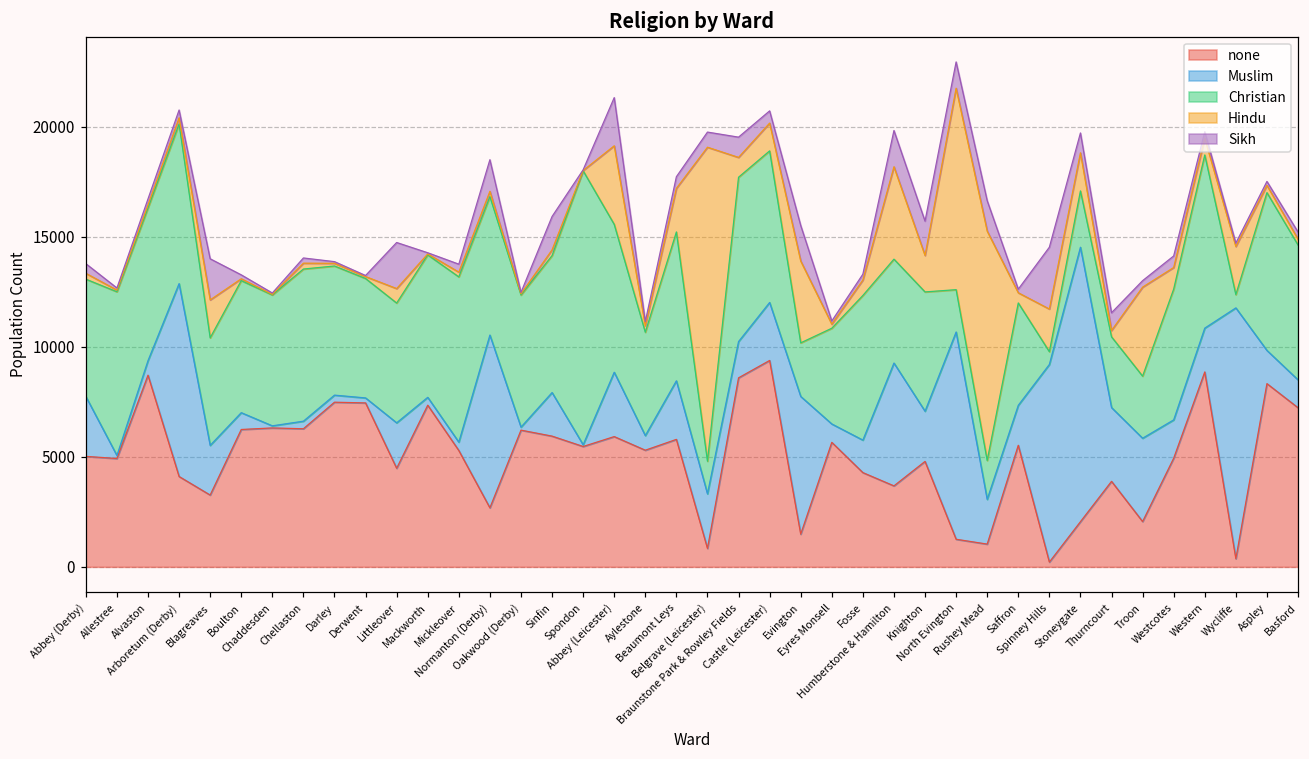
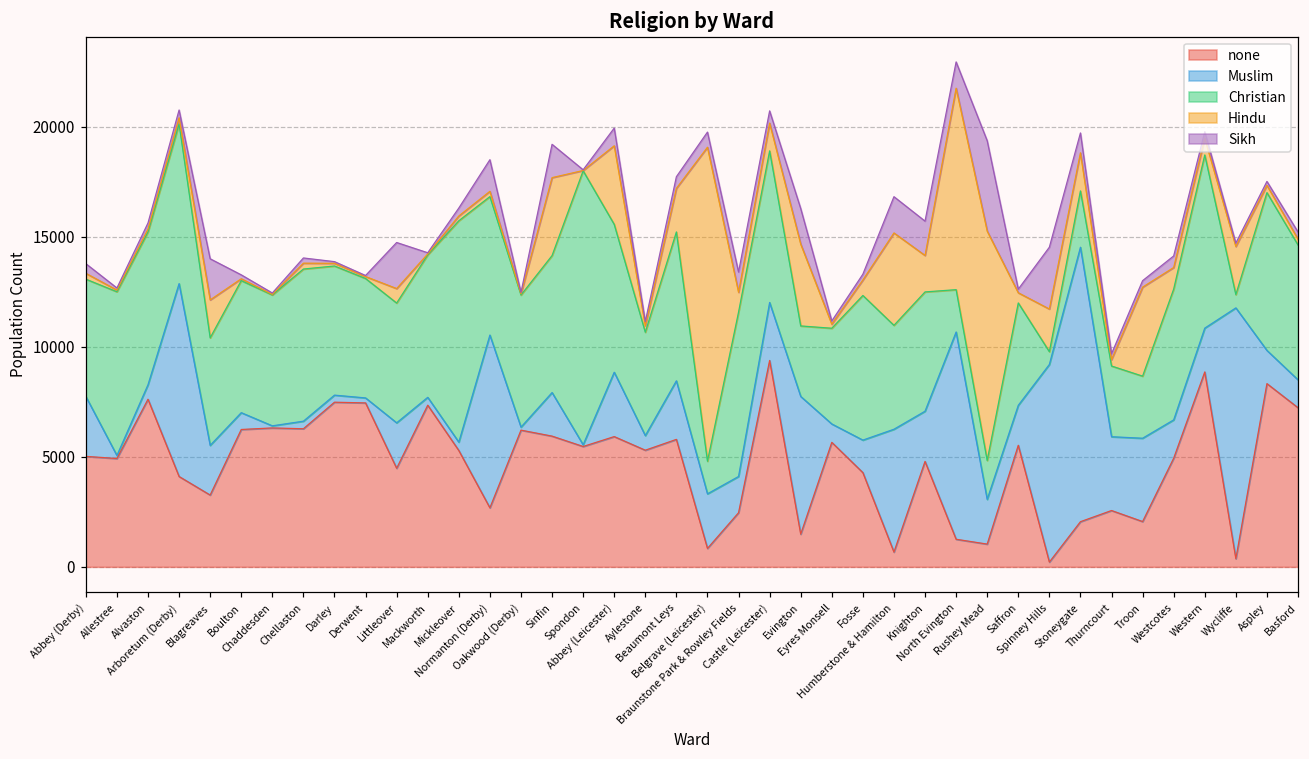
none, Alvaston: 8700 -> 7600
Christian, Mickleover: 7500 -> 10100
Hindu, Sinfin: 300 -> 3500
Sikh, Abbey (Leicester): 2200 -> 800
none, Braunstone Park & Rowley Fields: 8600 -> 2500
Christian, Evington: 2400 -> 3200
none, Humberstone & Hamilton: 3700 -> 700
Sikh, Rushey Mead: 1400 -> 4100
none, Thurncourt: 3900 -> 2600
Sikh, Thurncourt: 800 -> 300
